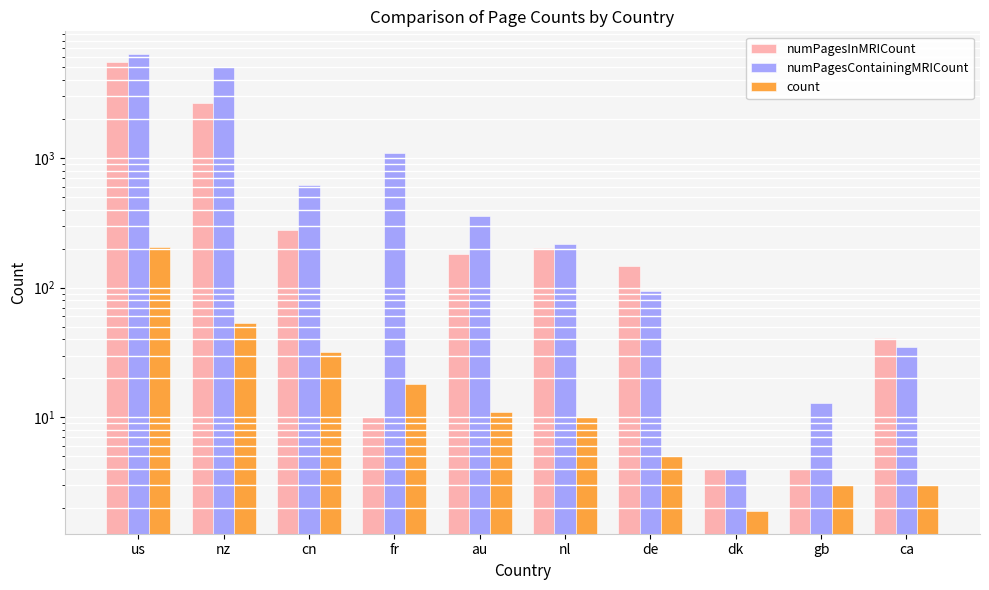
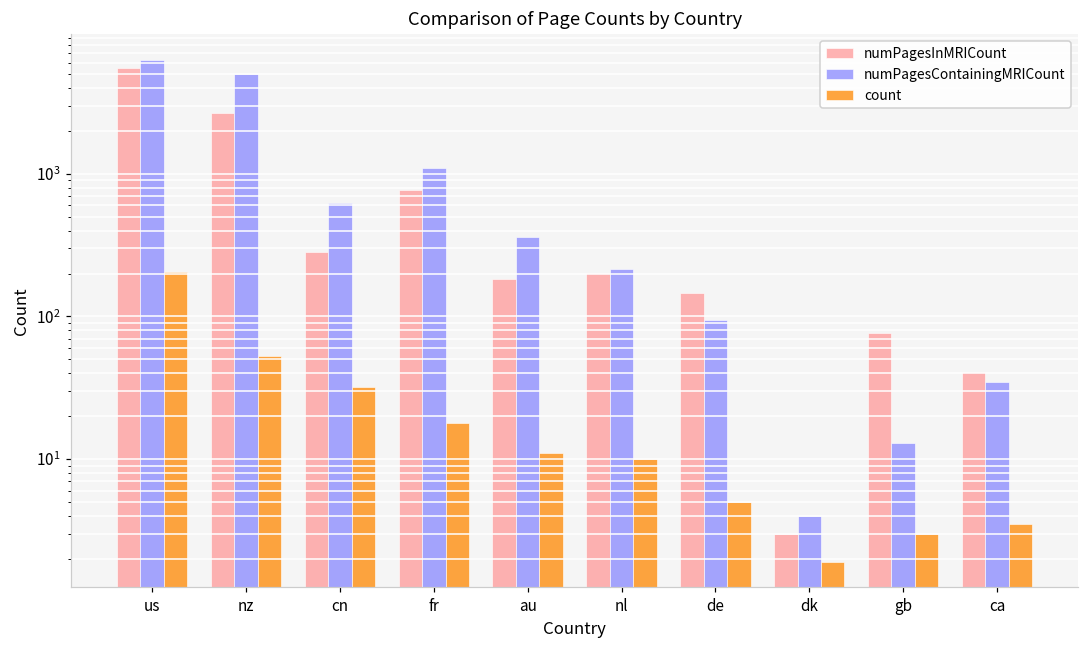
numPagesInMRICount, fr: 10 -> 800
numPagesInMRICount, dk: 4 -> 3
numPagesInMRICount, gb: 4 -> 80
count, ca: 3.0 -> 3.5
